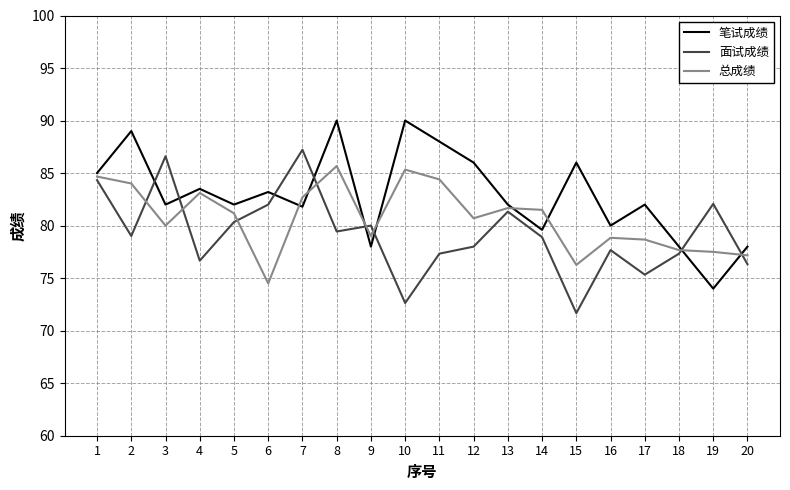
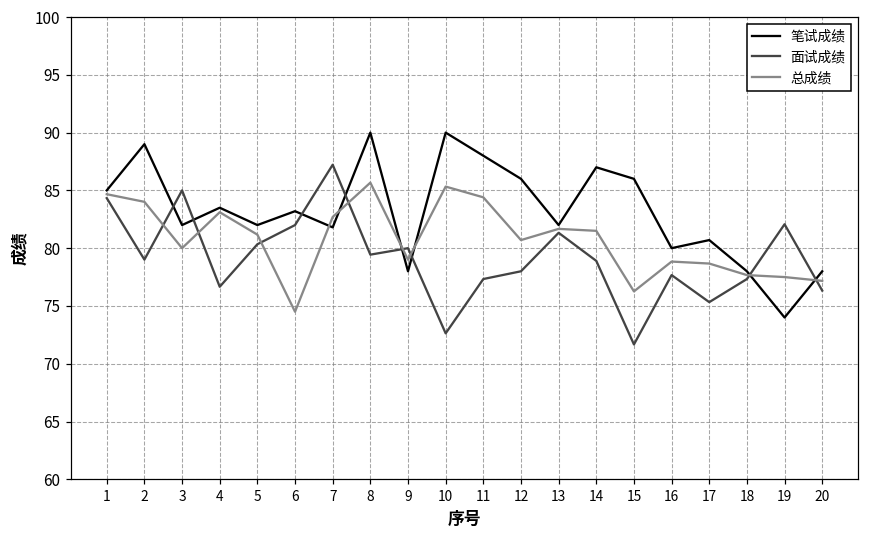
面试成绩, 3: 86.6 -> 85.0
笔试成绩, 14: 79.6 -> 87.0
笔试成绩, 17: 82.0 -> 80.7
